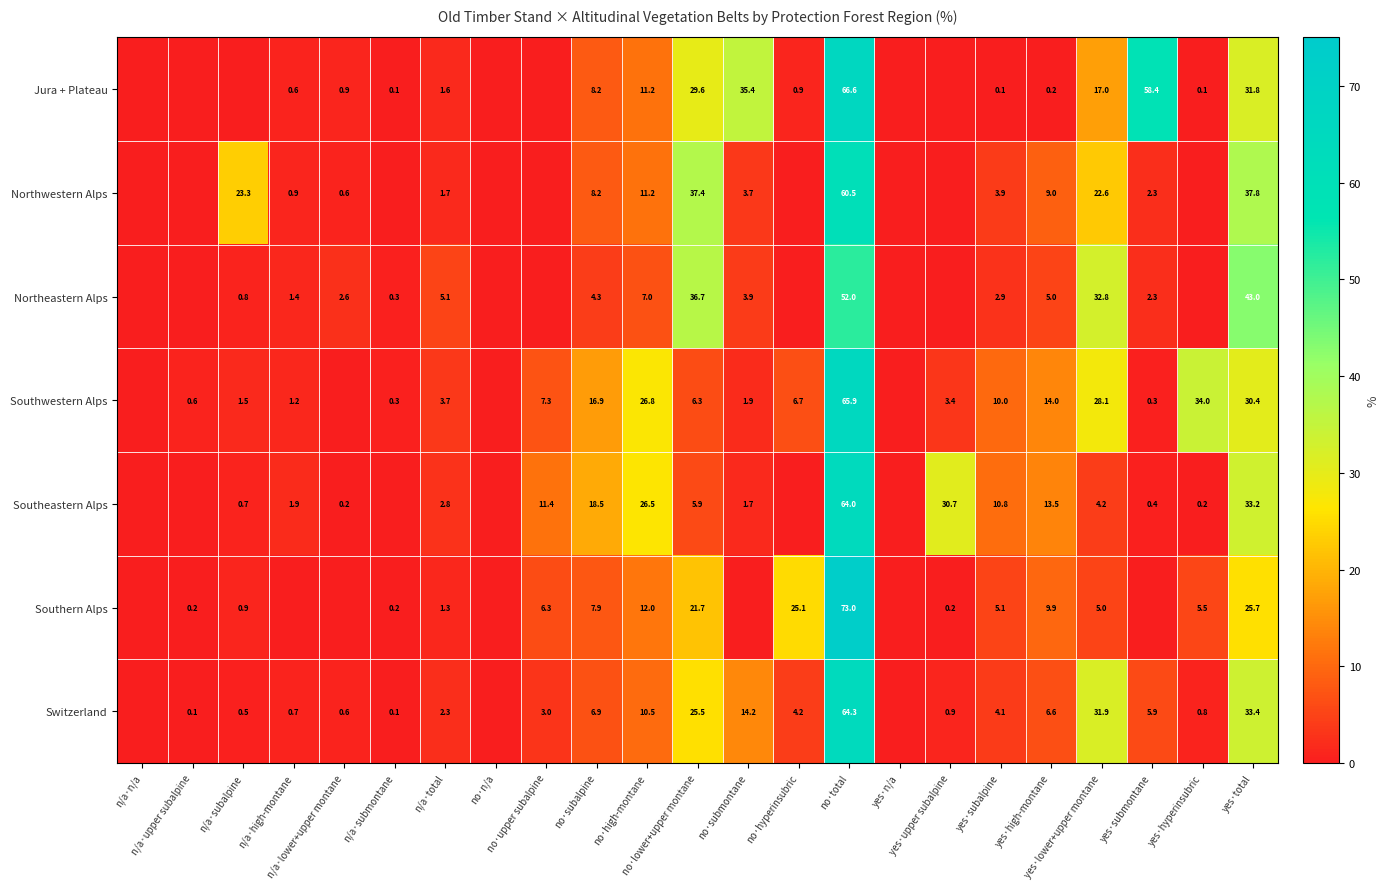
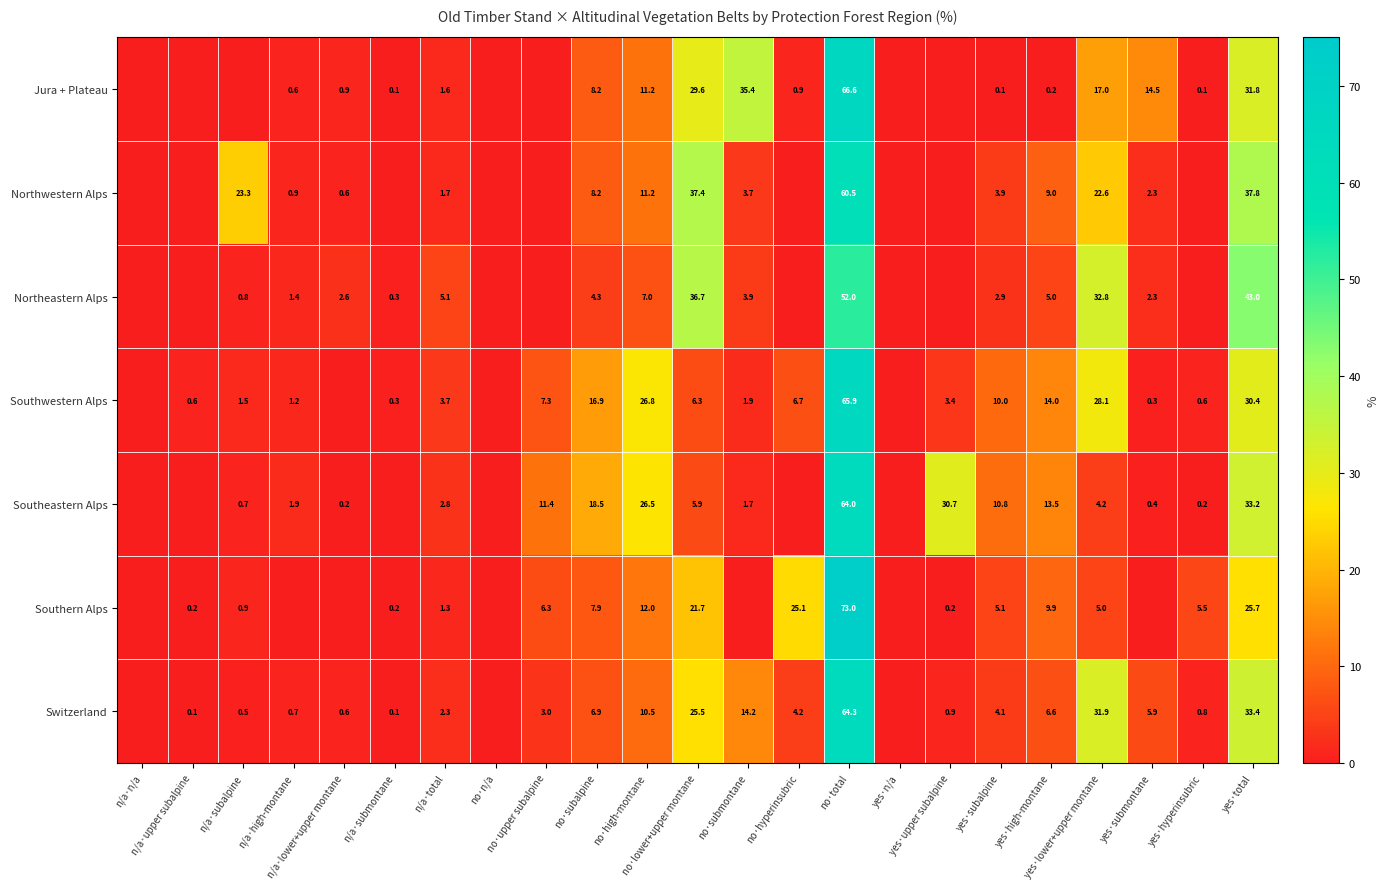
Jura + Plateau, yes·submontane: 58.4 -> 14.5
Southwestern Alps, yes·hyperinsubric: 34.0 -> 0.6
